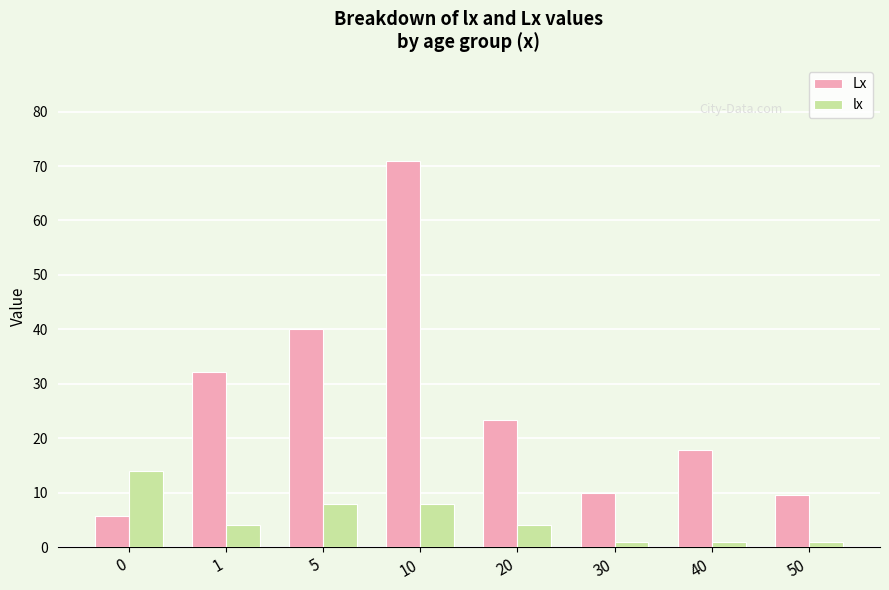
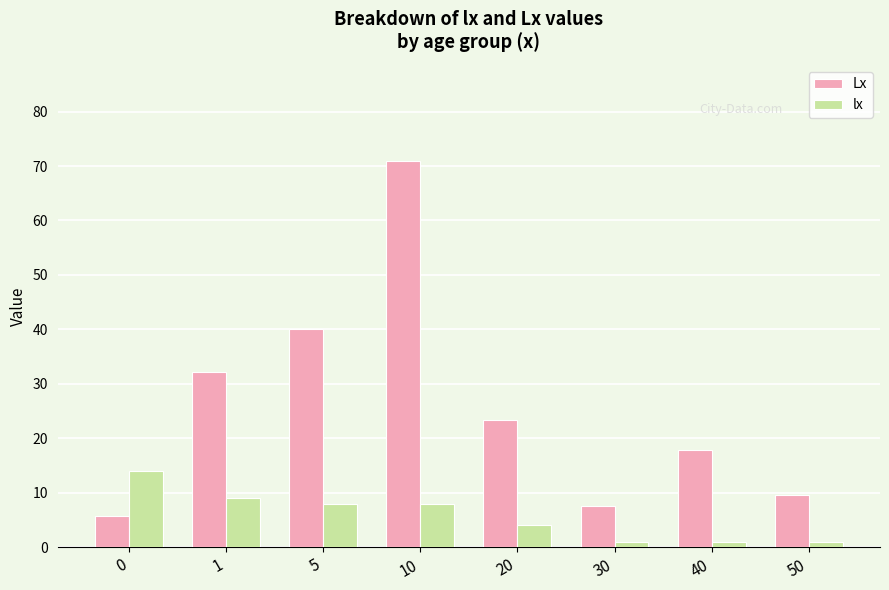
lx, 1: 4 -> 9
Lx, 30: 10 -> 8
